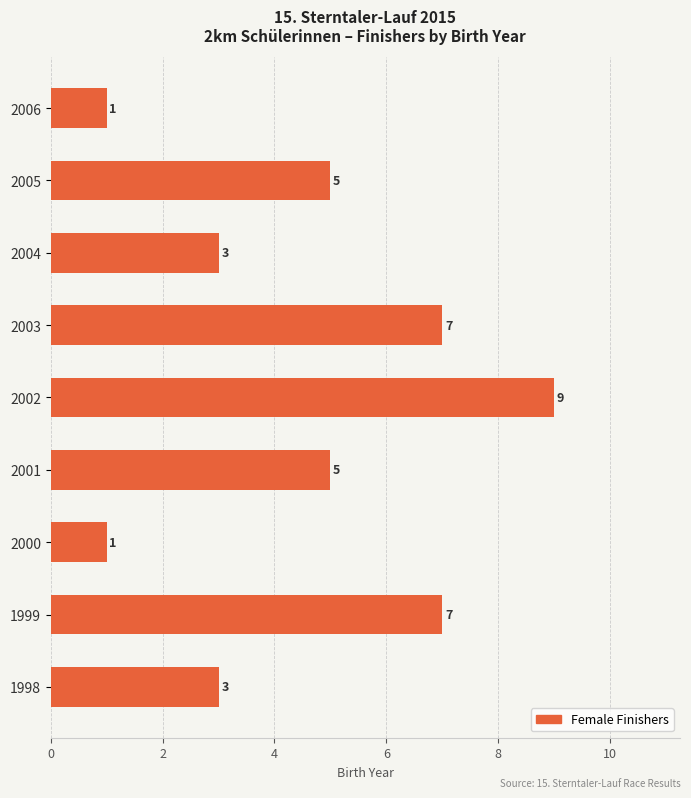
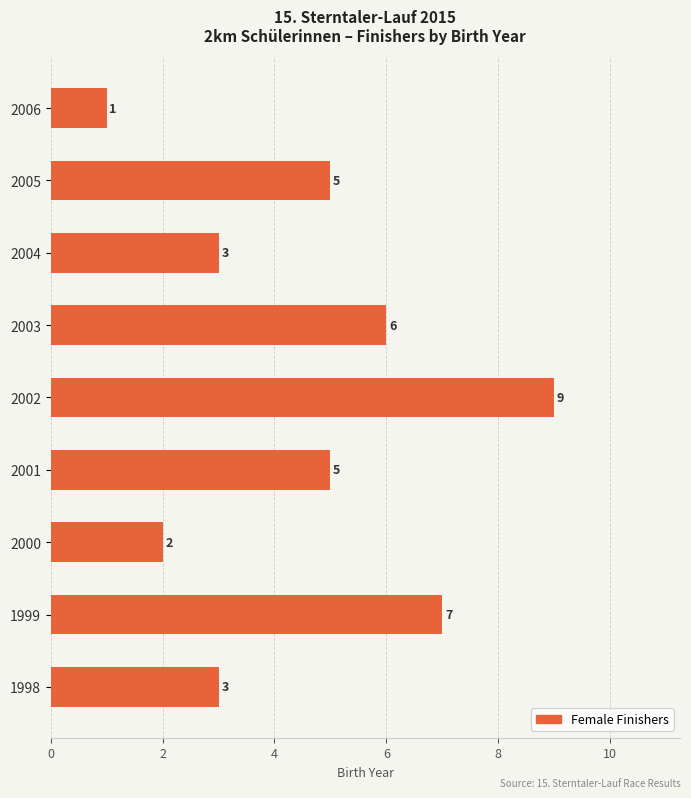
2003: 7 -> 6
2000: 1 -> 2
